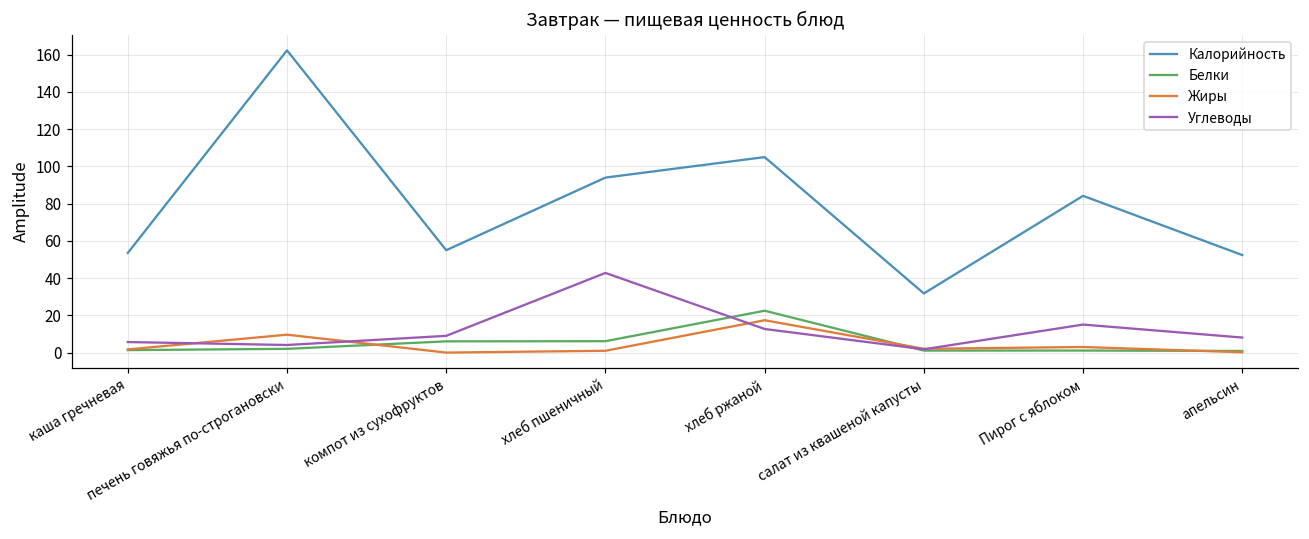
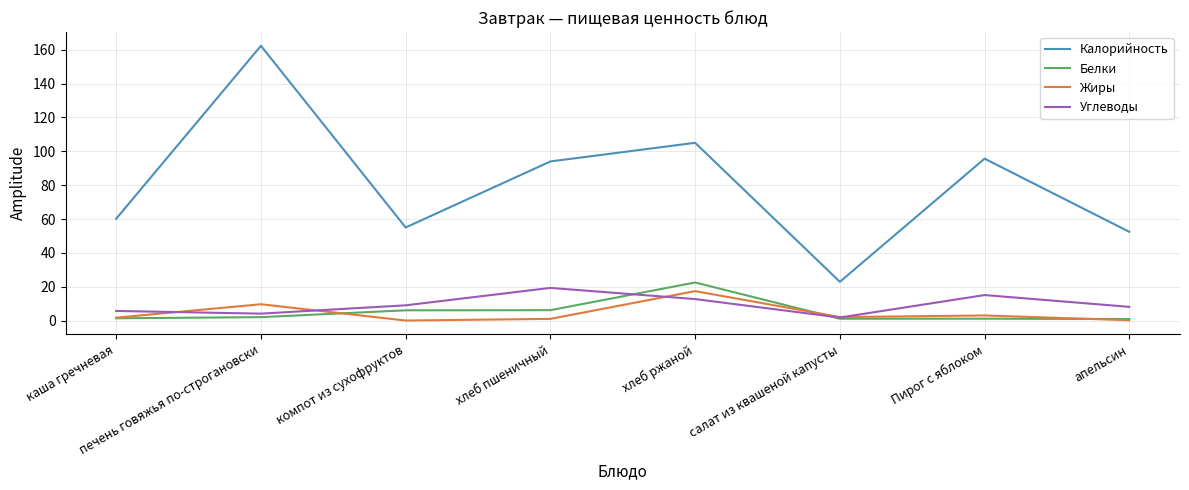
Калорийность, каша гречневая: 54 -> 60
Углеводы, хлеб пшеничный: 43 -> 19
Калорийность, салат из квашеной капусты: 32 -> 23
Калорийность, Пирог с яблоком: 84 -> 96
